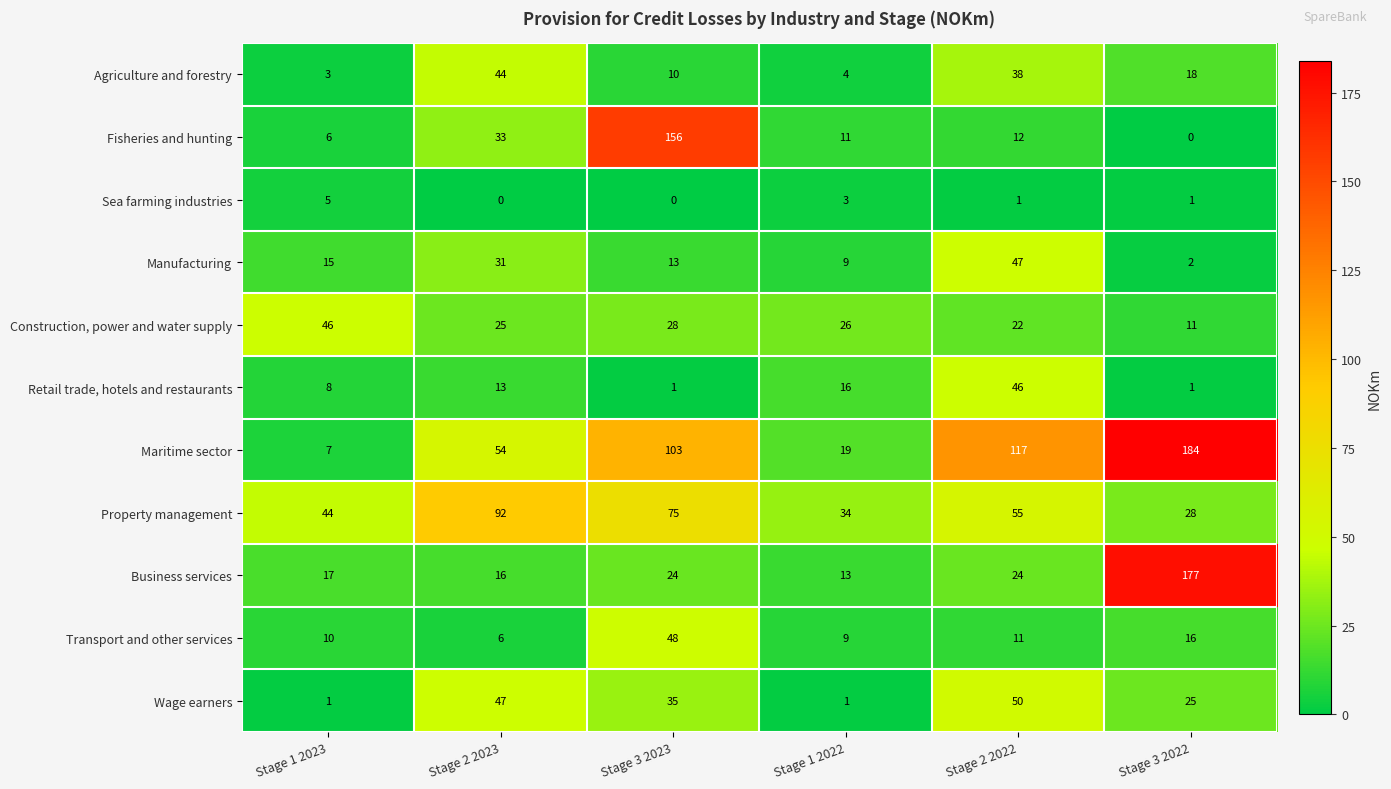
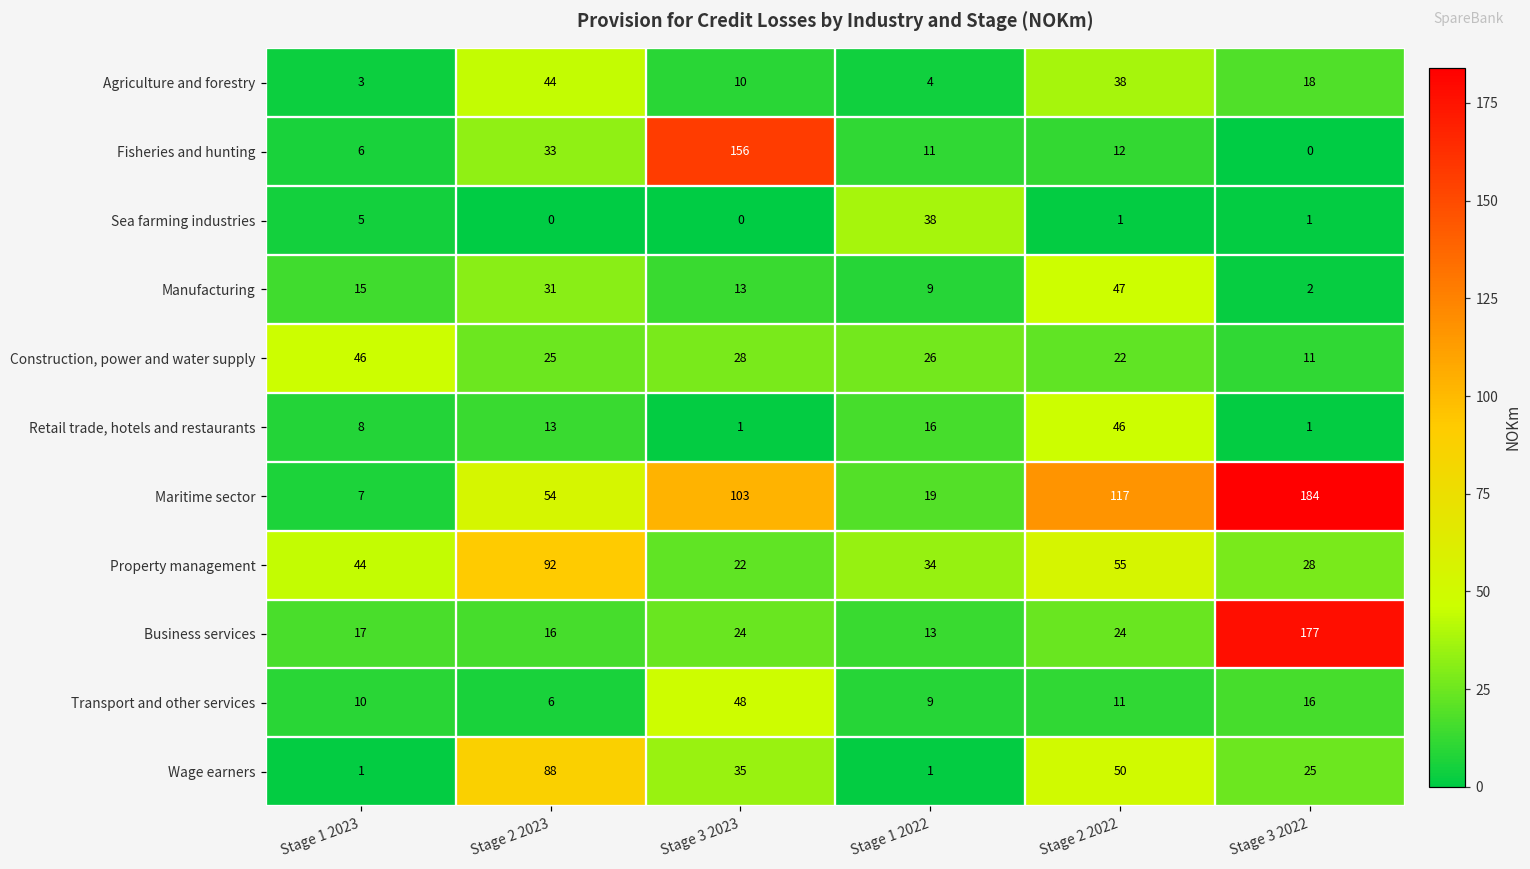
Sea farming industries, Stage 1 2022: 3 -> 38
Property management, Stage 3 2023: 75 -> 22
Wage earners, Stage 2 2023: 47 -> 88
